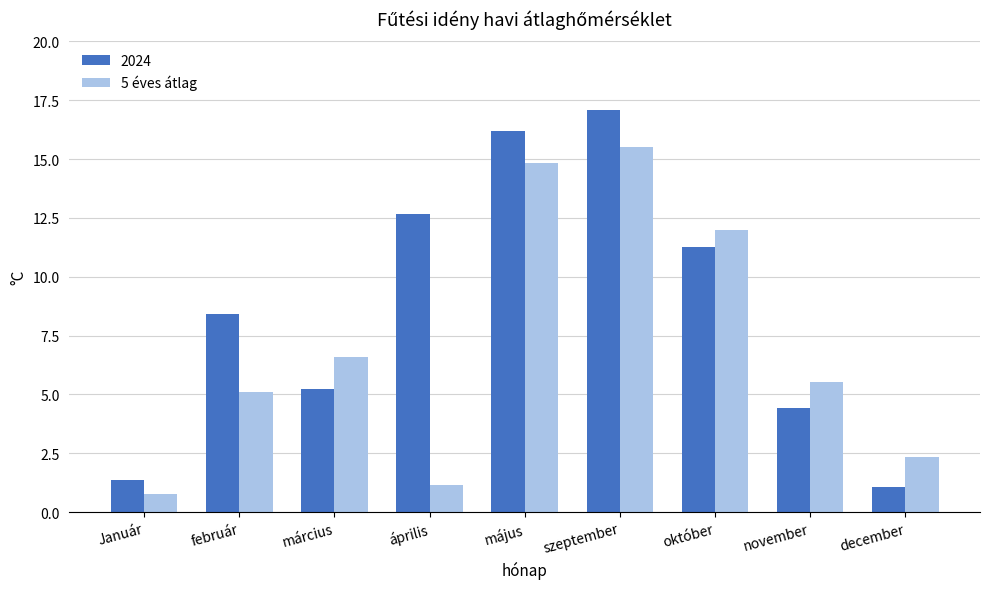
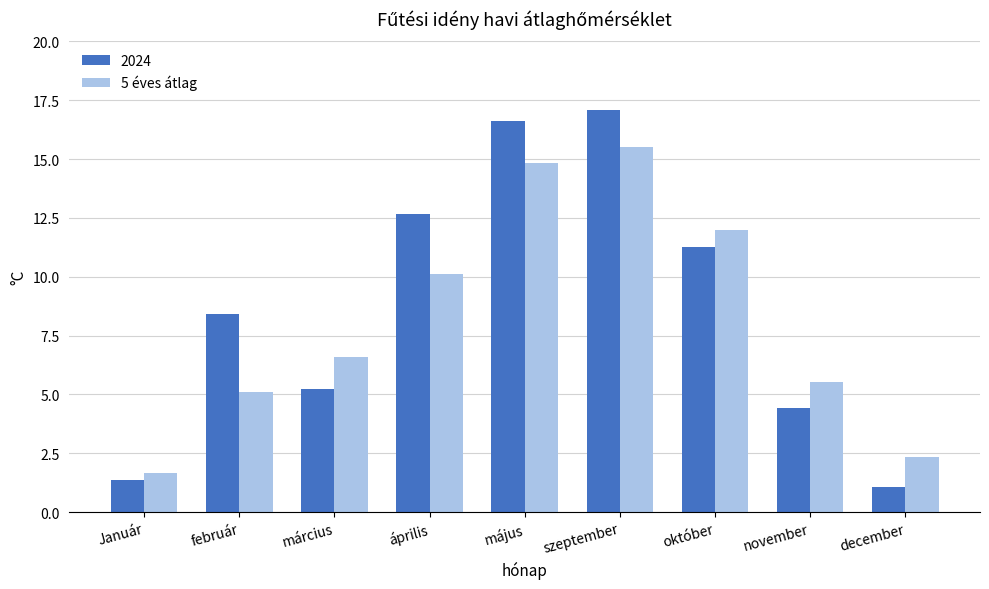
5 éves átlag, Január: 0.8 -> 1.7
5 éves átlag, április: 1.1 -> 10.1
2024, május: 16.2 -> 16.6
